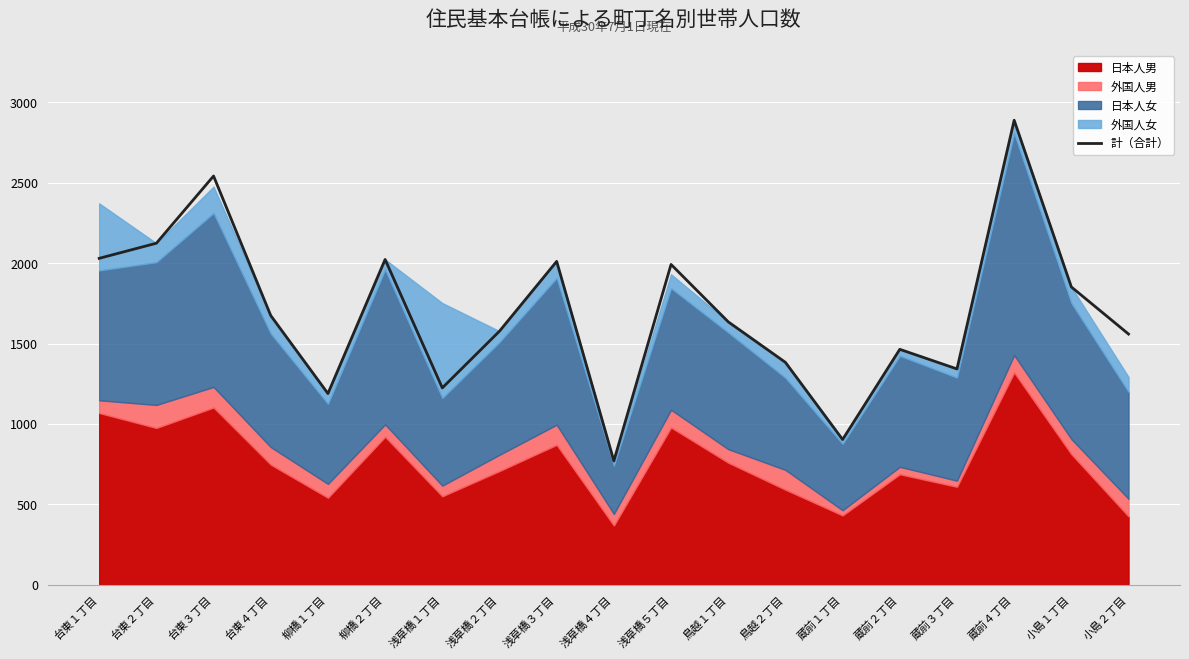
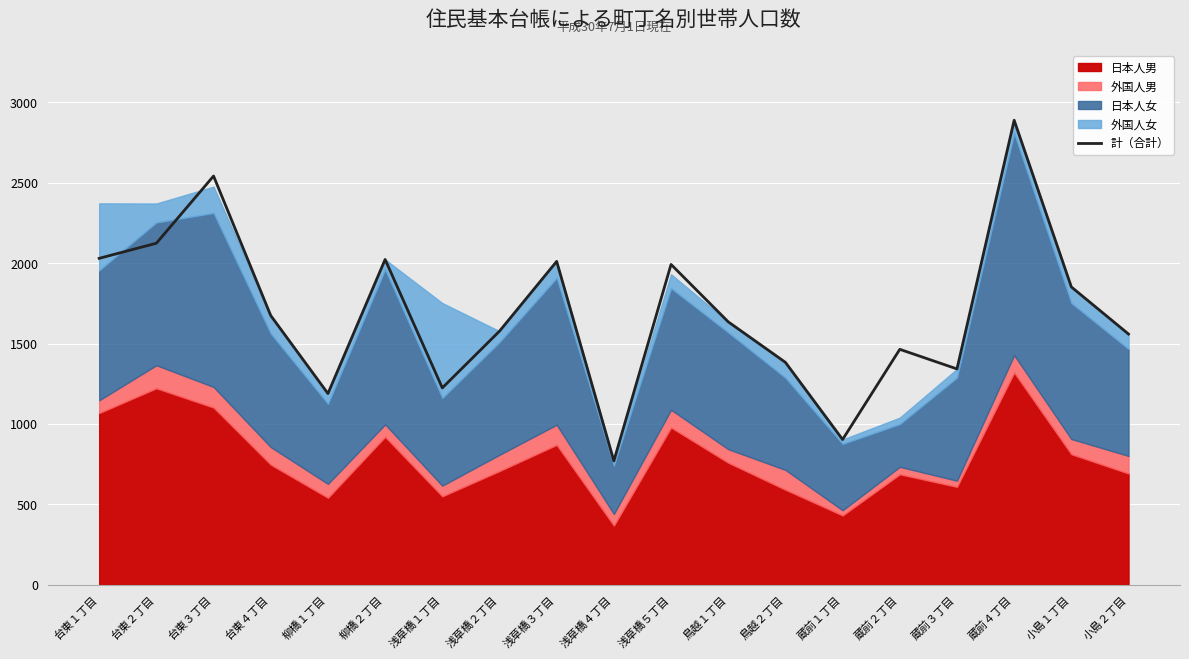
日本人男, 台東２丁目: 980 -> 1220
日本人女, 蔵前２丁目: 690 -> 270
日本人男, 小島２丁目: 430 -> 690
